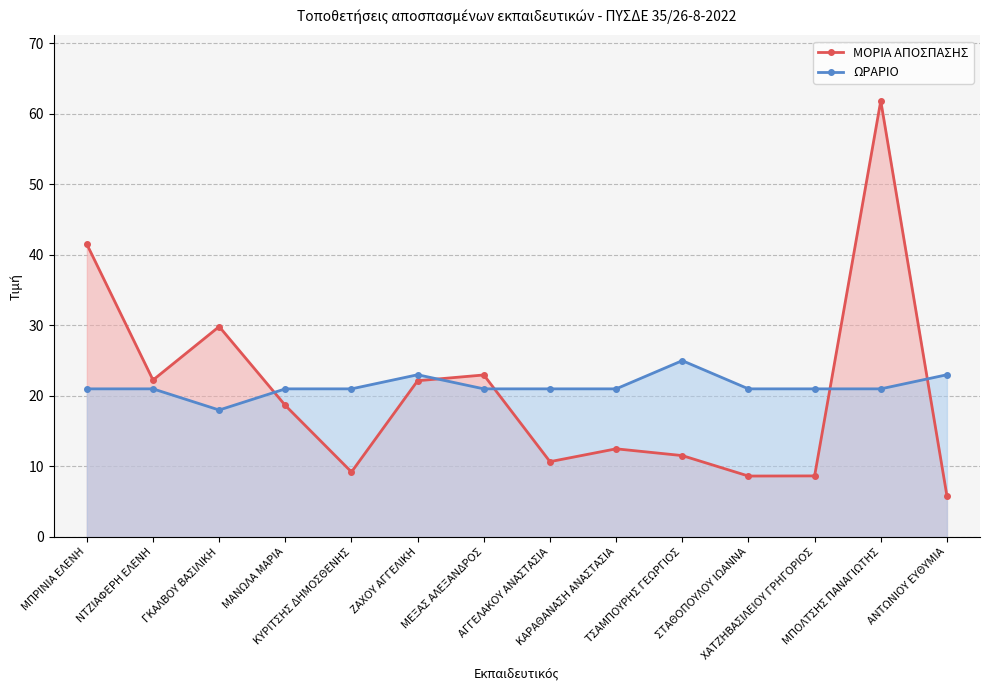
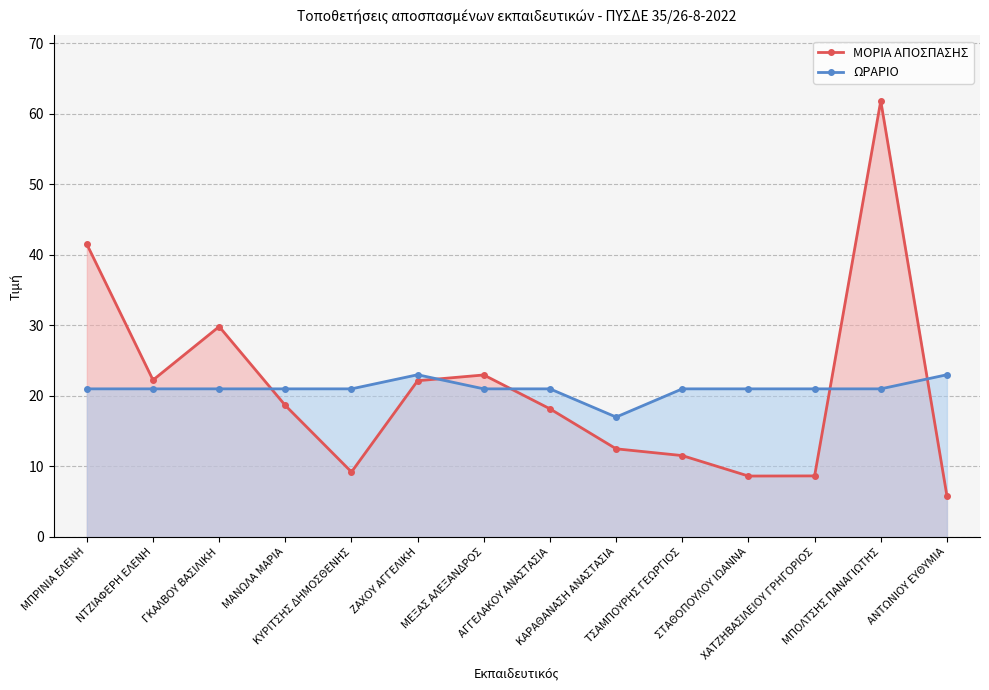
ΩΡΑΡΙΟ, ΓΚΑΛΒΟΥ ΒΑΣΙΛΙΚΗ: 18 -> 21
ΜΟΡΙΑ ΑΠΟΣΠΑΣΗΣ, ΑΓΓΕΛΑΚΟΥ ΑΝΑΣΤΑΣΙΑ: 11 -> 18
ΩΡΑΡΙΟ, ΚΑΡΑΘΑΝΑΣΗ ΑΝΑΣΤΑΣΙΑ: 21 -> 17
ΩΡΑΡΙΟ, ΤΣΑΜΠΟΥΡΗΣ ΓΕΩΡΓΙΟΣ: 25 -> 21
